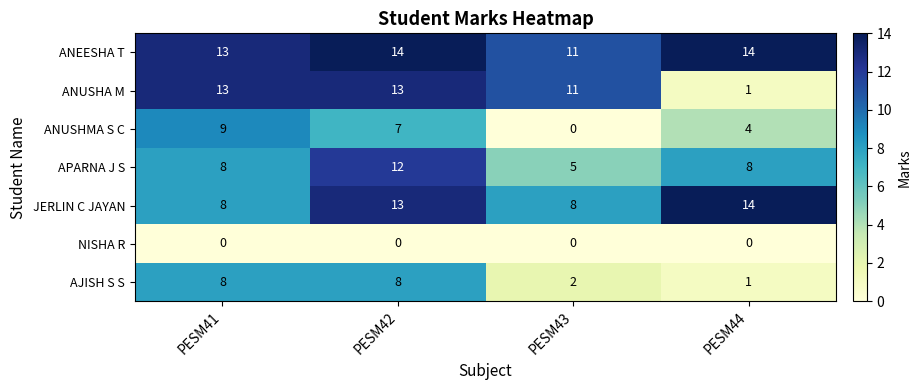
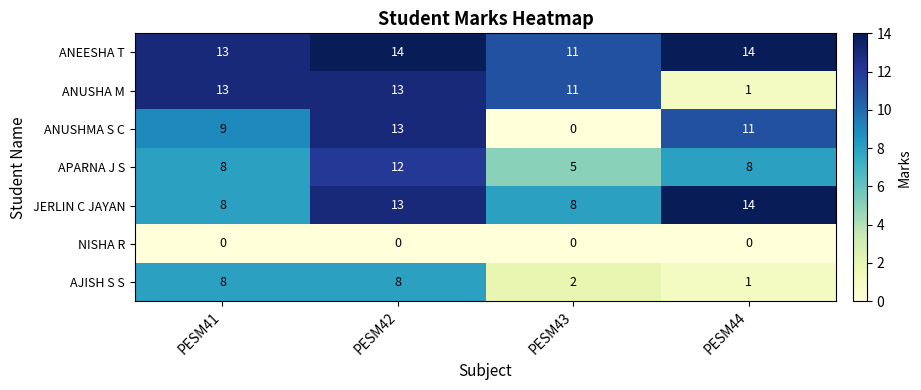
ANUSHMA S C, PESM42: 7 -> 13
ANUSHMA S C, PESM44: 4 -> 11
